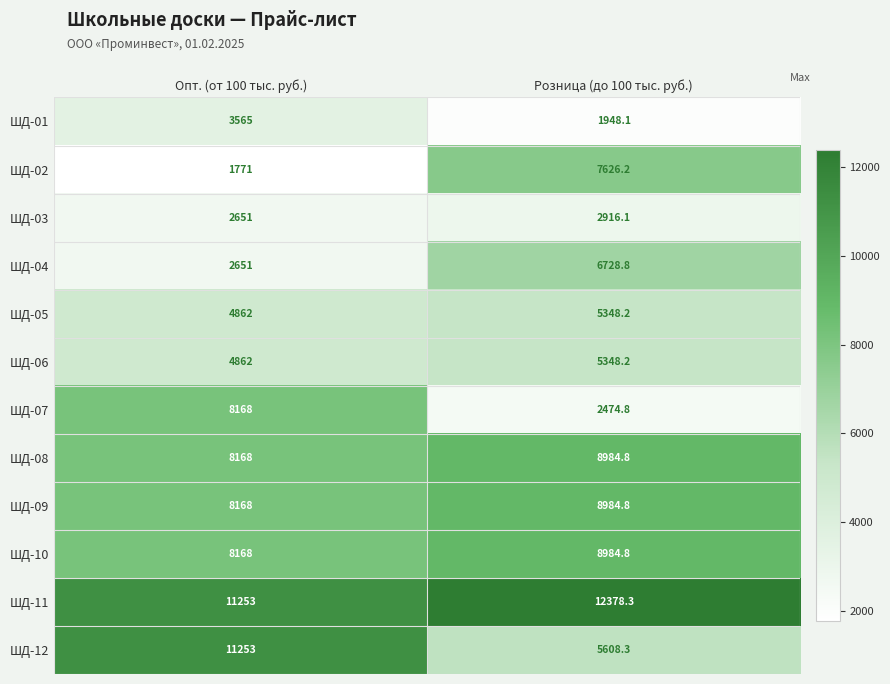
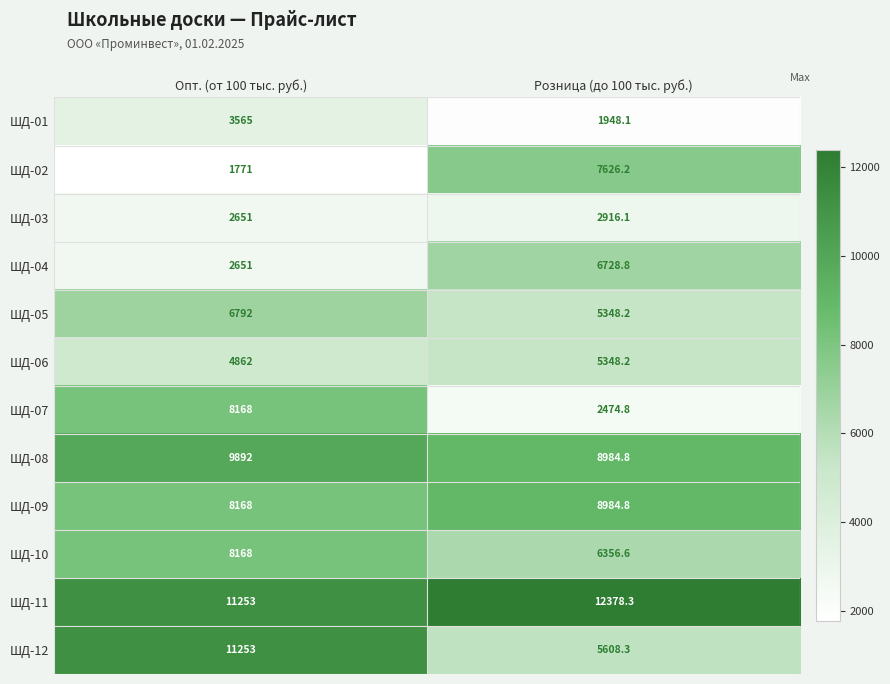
ШД-05, Опт. (от 100 тыс. руб.): 4862 -> 6792
ШД-08, Опт. (от 100 тыс. руб.): 8168 -> 9892
ШД-10, Розница (до 100 тыс. руб.): 8984.8 -> 6356.6
